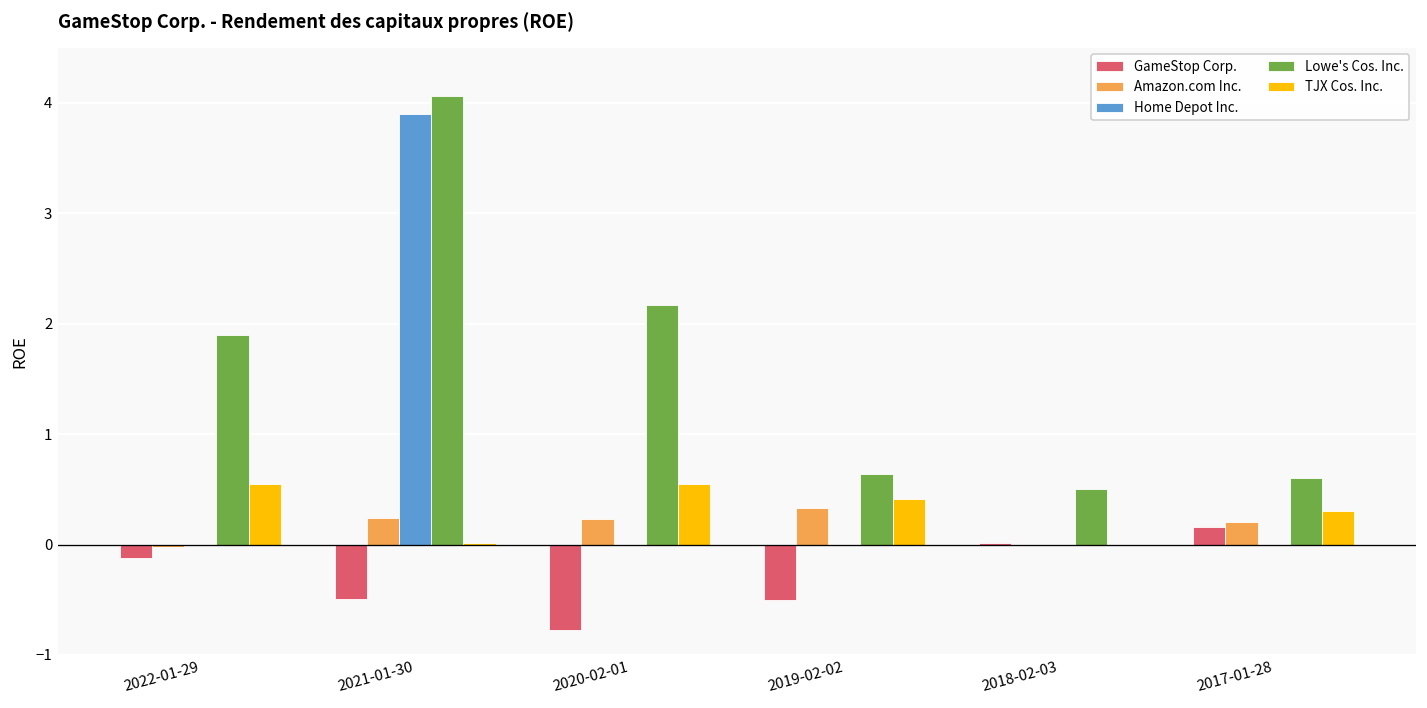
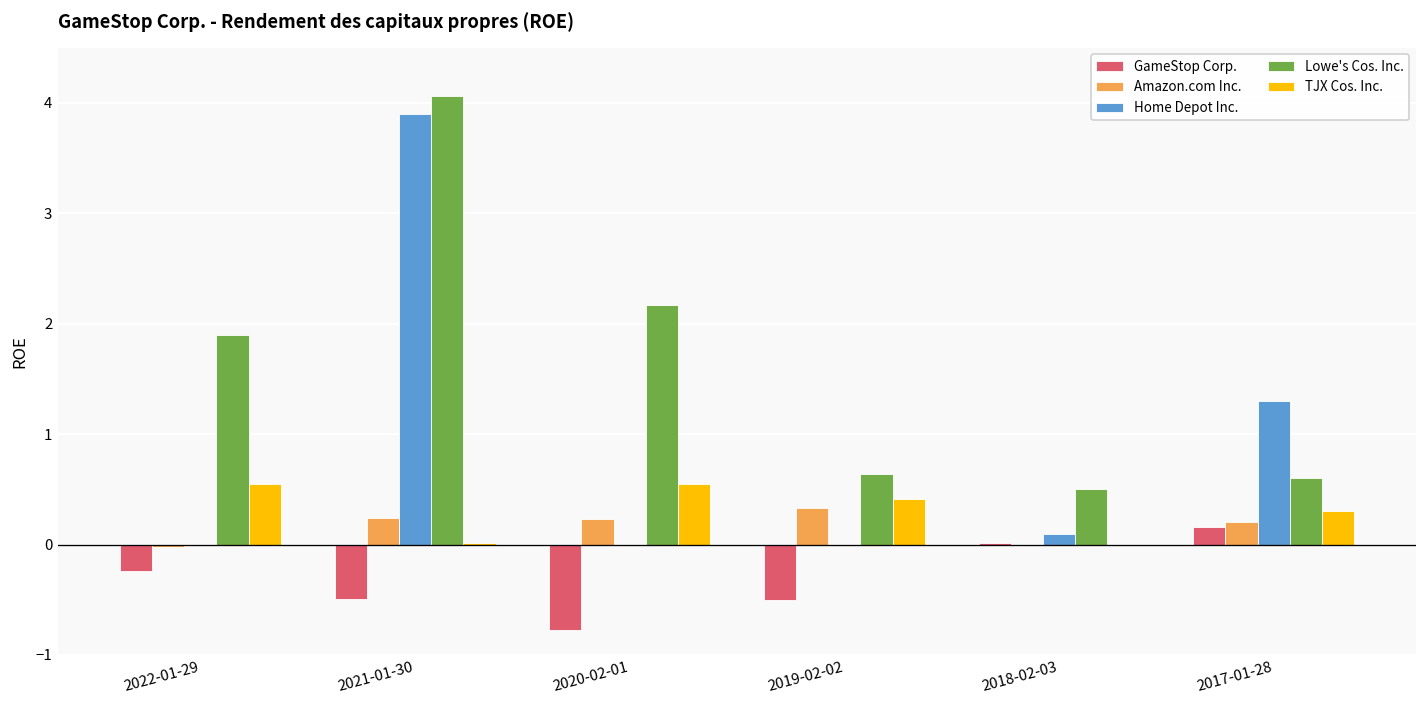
GameStop Corp., 2022-01-29: -0.1 -> -0.2
Home Depot Inc., 2018-02-03: 0.0 -> 0.1
Home Depot Inc., 2017-01-28: 0.0 -> 1.3
